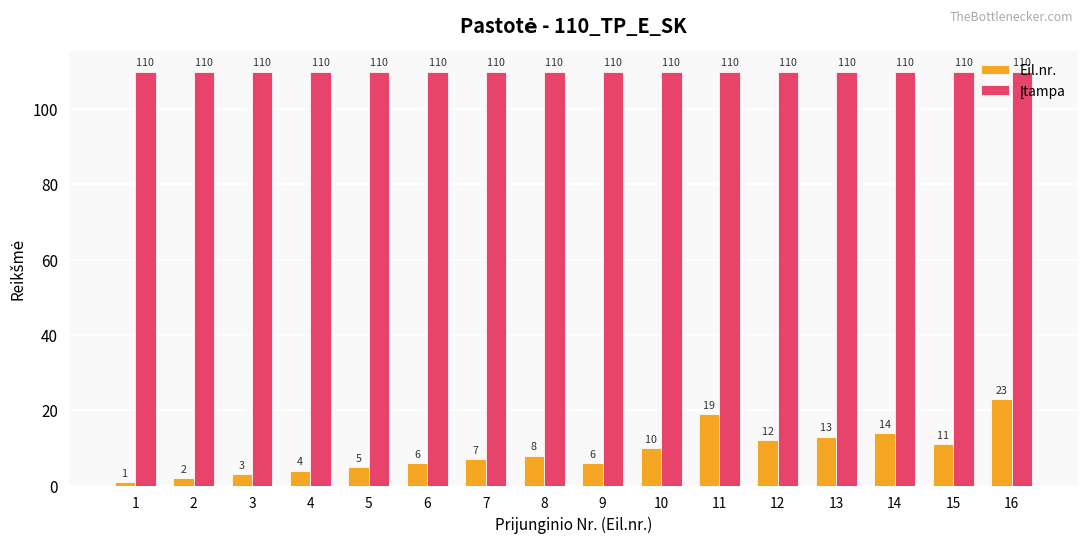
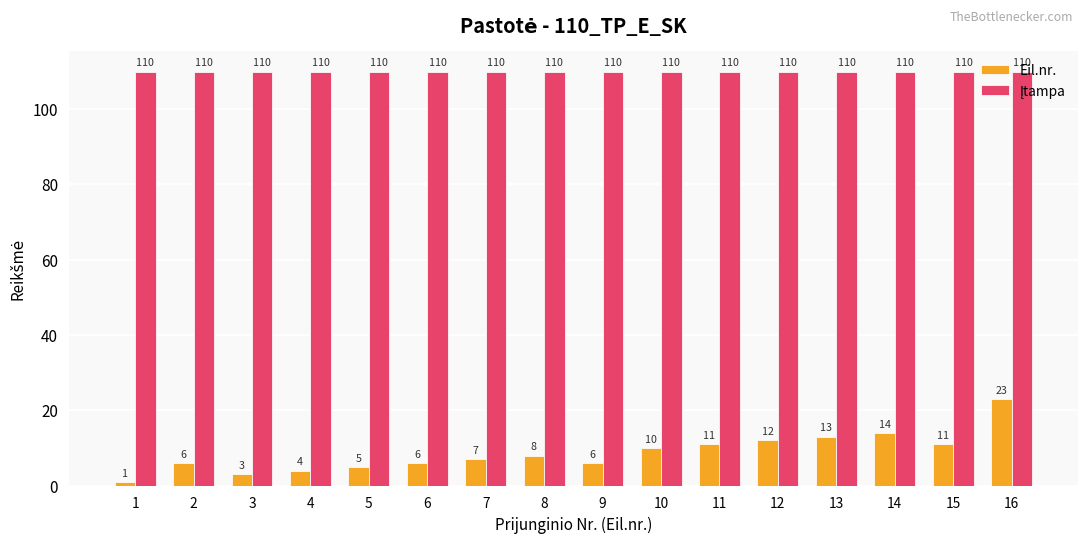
Eil.nr., 2: 2 -> 6
Eil.nr., 11: 19 -> 11
